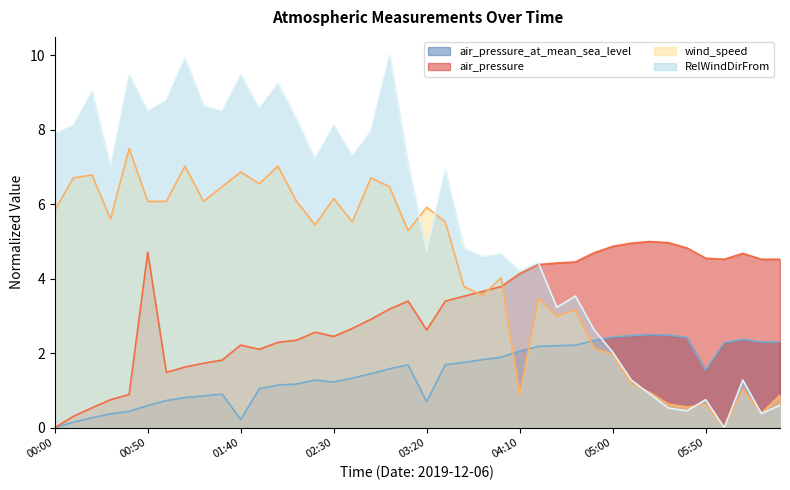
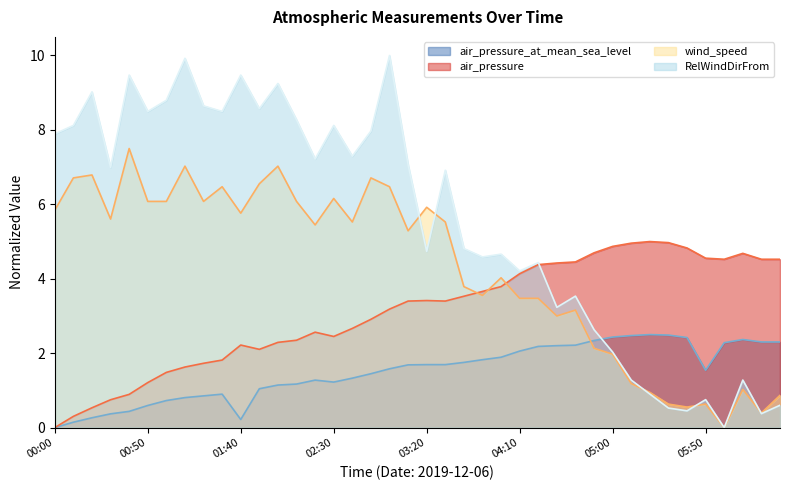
air_pressure, 00:50: 4.7 -> 1.2
wind_speed, 01:40: 6.9 -> 5.8
air_pressure_at_mean_sea_level, 03:20: 0.7 -> 1.7
air_pressure, 03:20: 2.6 -> 3.4
wind_speed, 04:10: 0.9 -> 3.5
